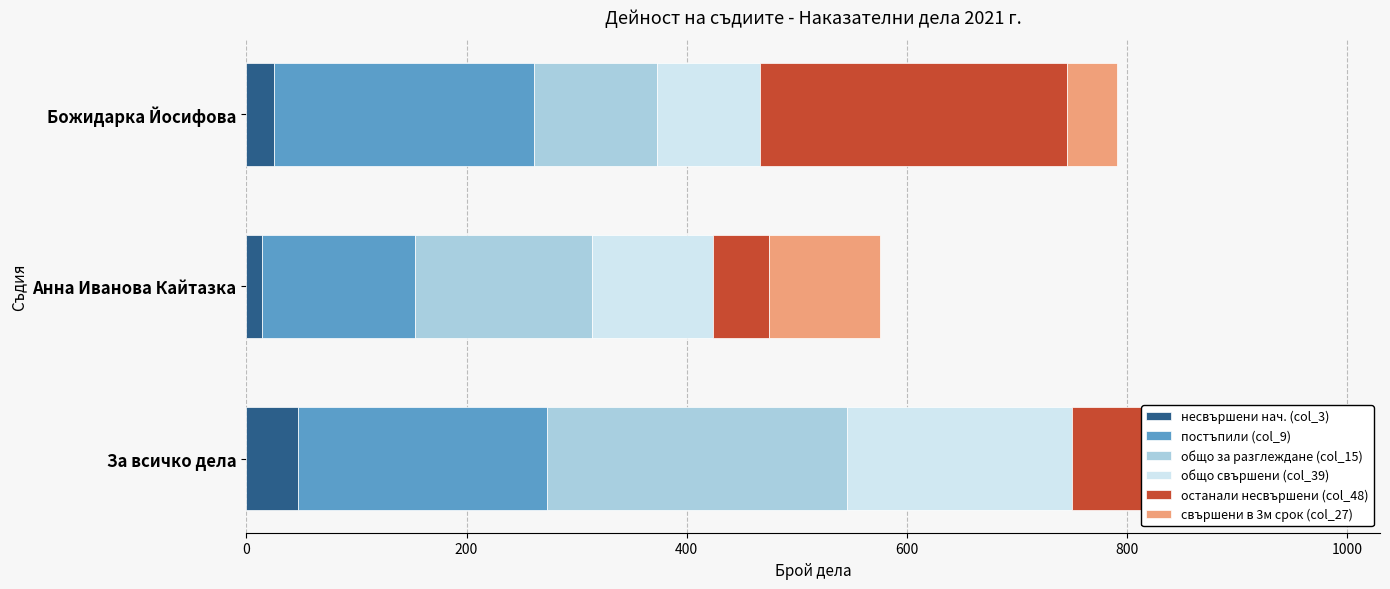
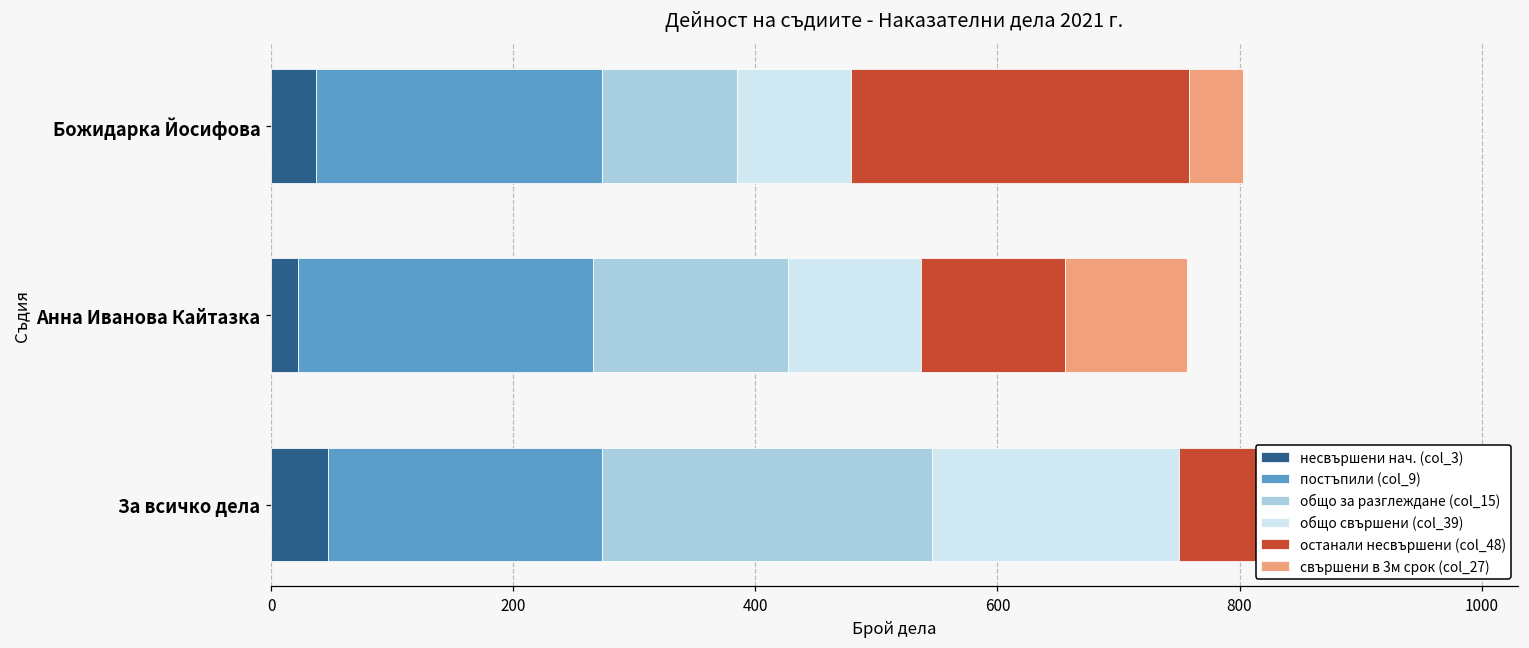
несвършени нач. (col_3), Божидарка Йосифова: 25 -> 37
несвършени нач. (col_3), Анна Иванова Кайтазка: 14 -> 22
постъпили (col_9), Анна Иванова Кайтазка: 139 -> 244
останали несвършени (col_48), Анна Иванова Кайтазка: 51 -> 119
